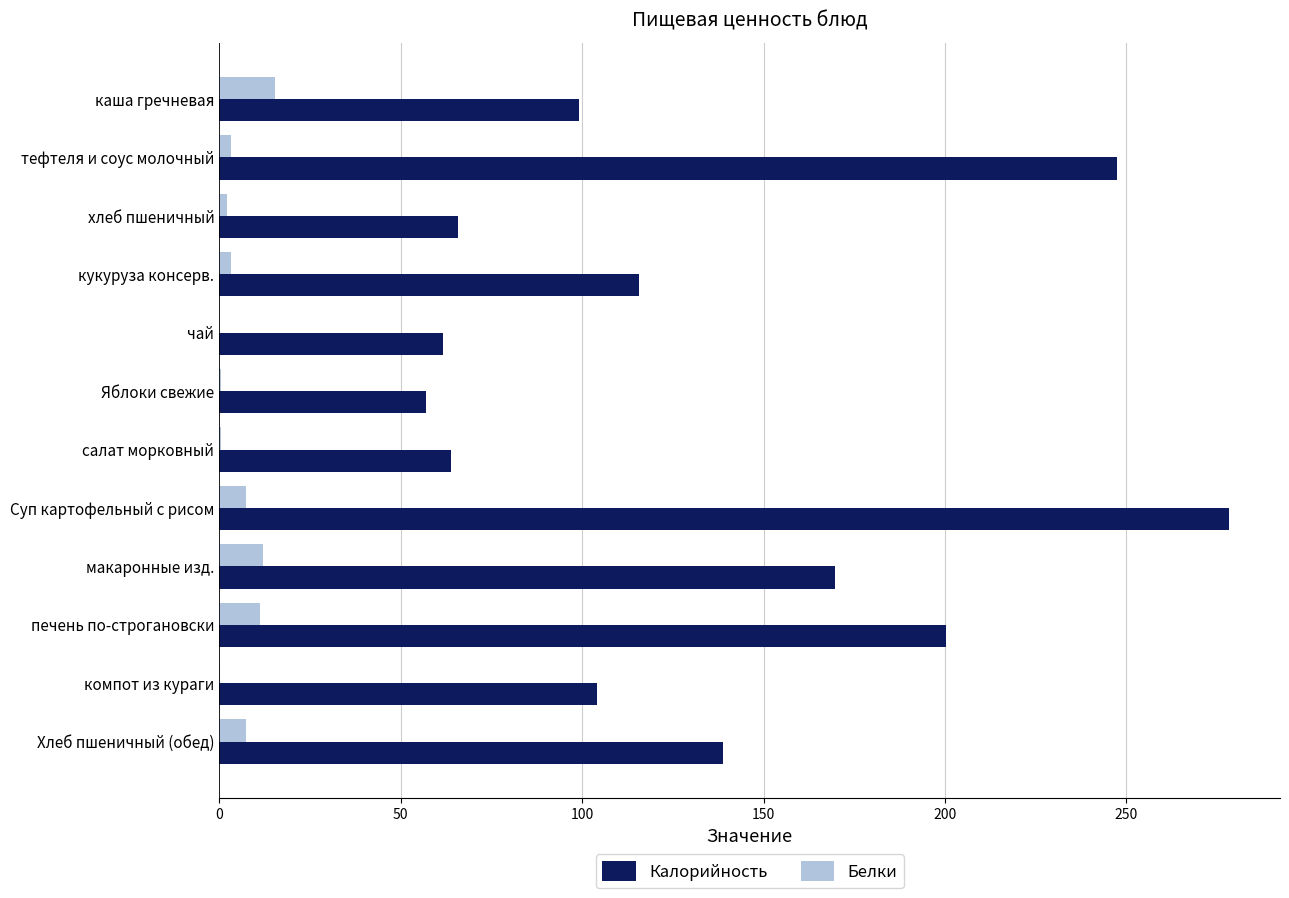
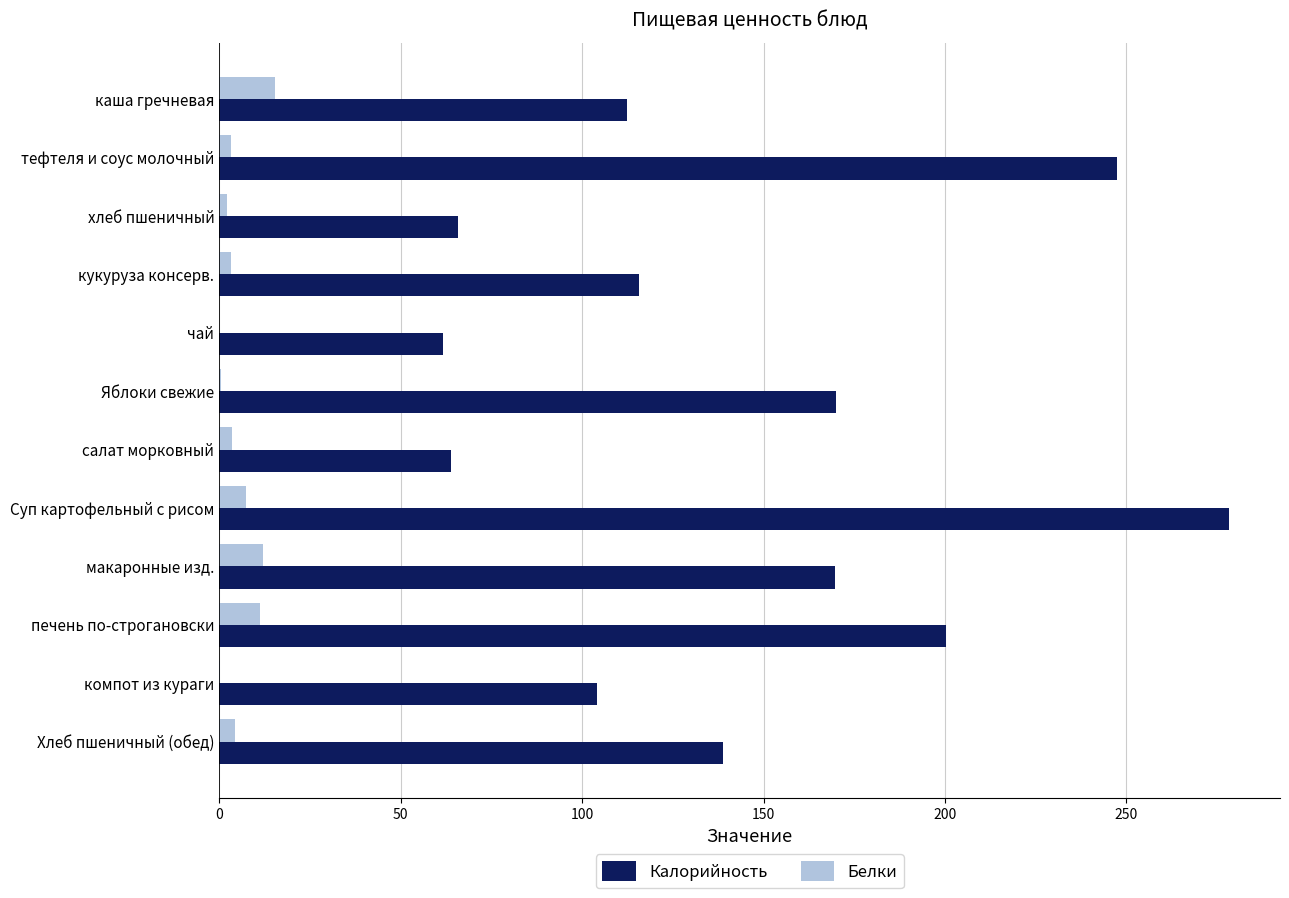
Калорийность, каша гречневая: 99 -> 113
Калорийность, Яблоки свежие: 57 -> 170
Белки, салат морковный: 1 -> 4
Белки, Хлеб пшеничный (обед): 7 -> 4
